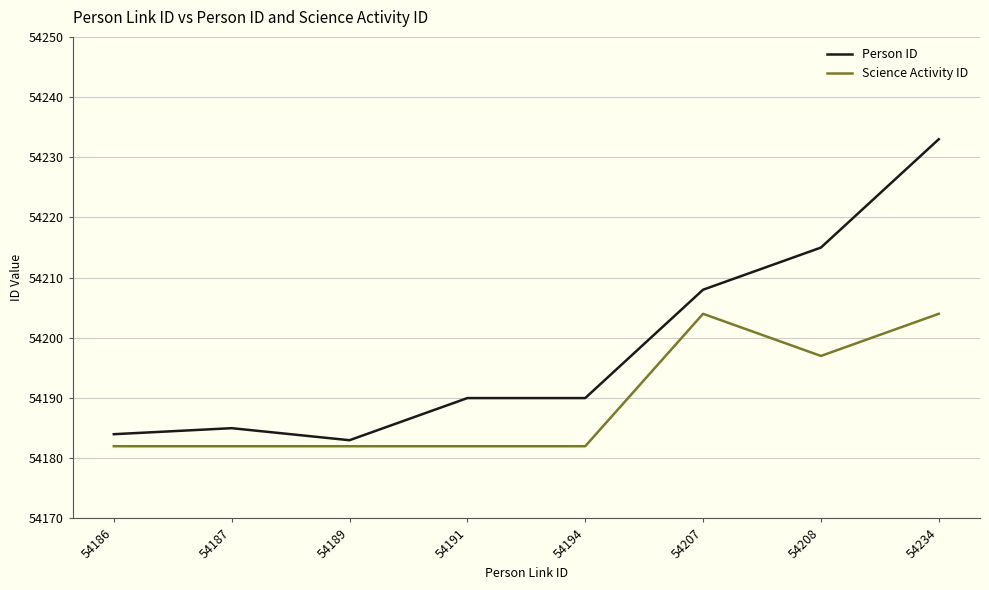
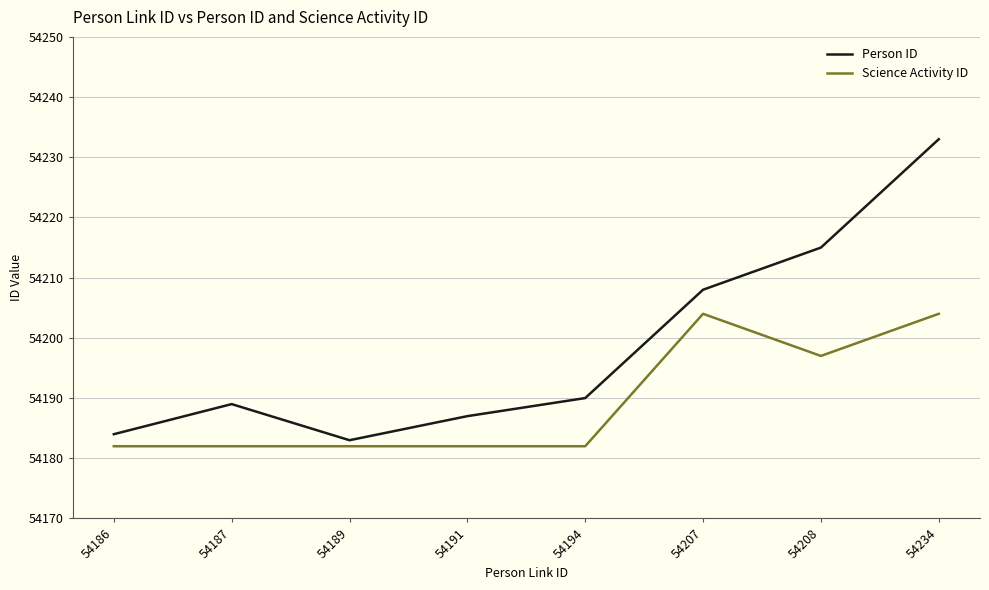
Person ID, 54187: 54185 -> 54189
Person ID, 54191: 54190 -> 54187
